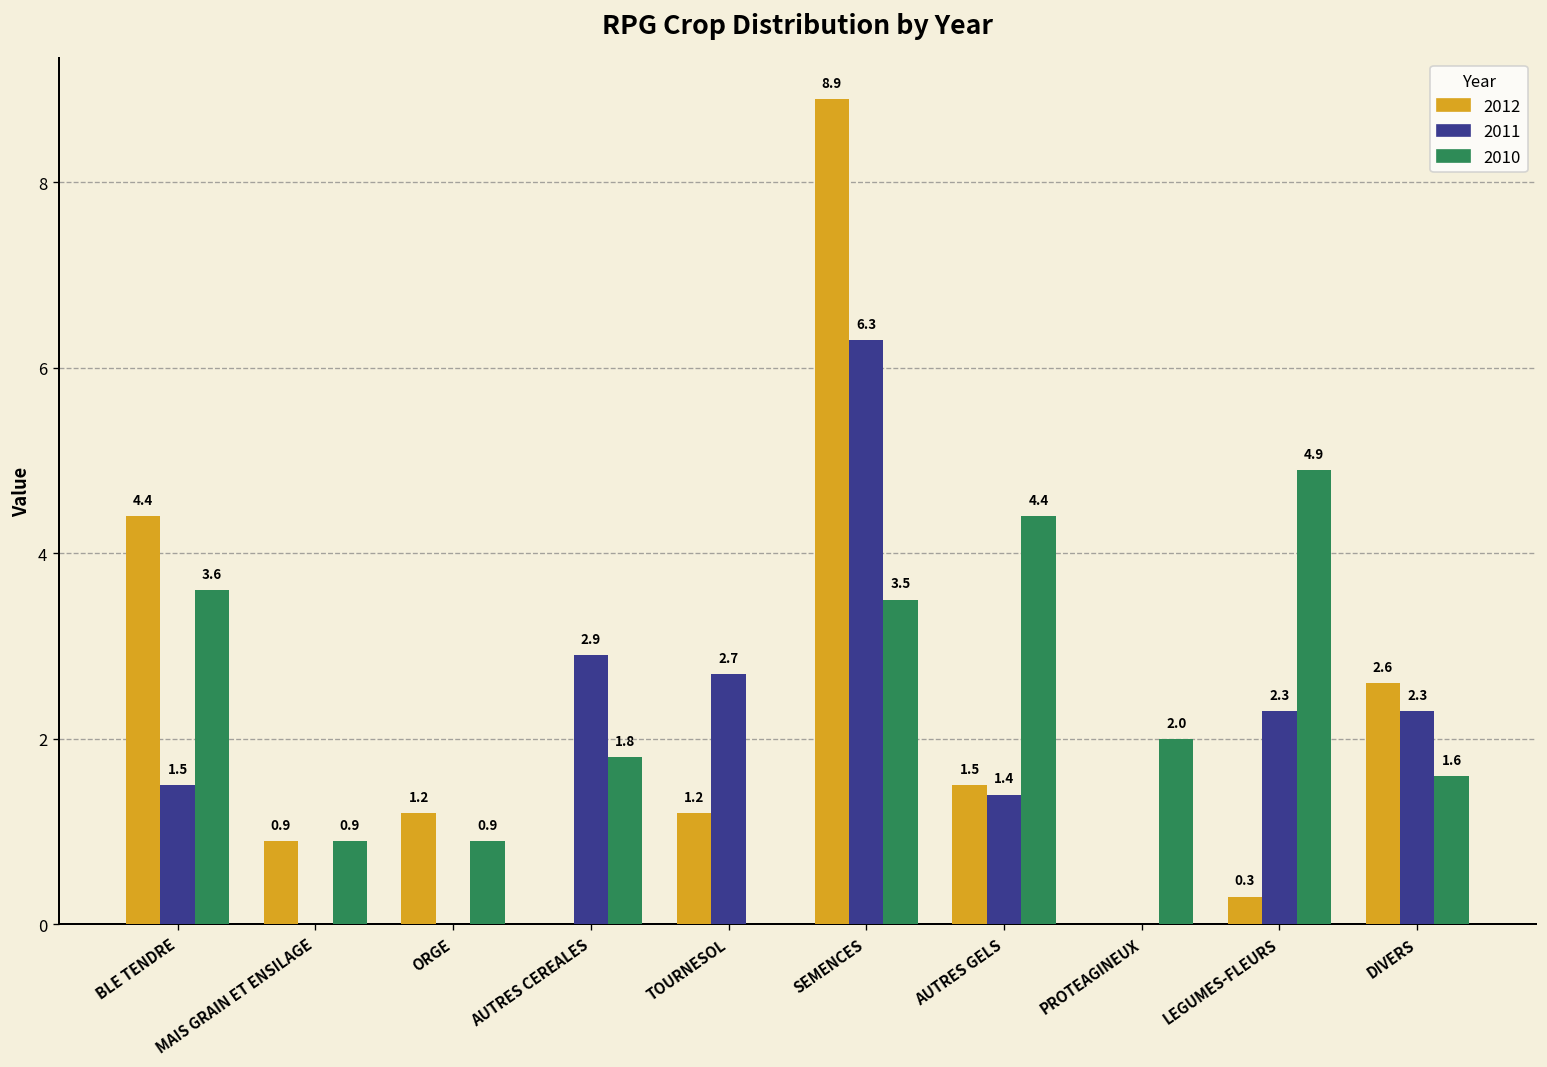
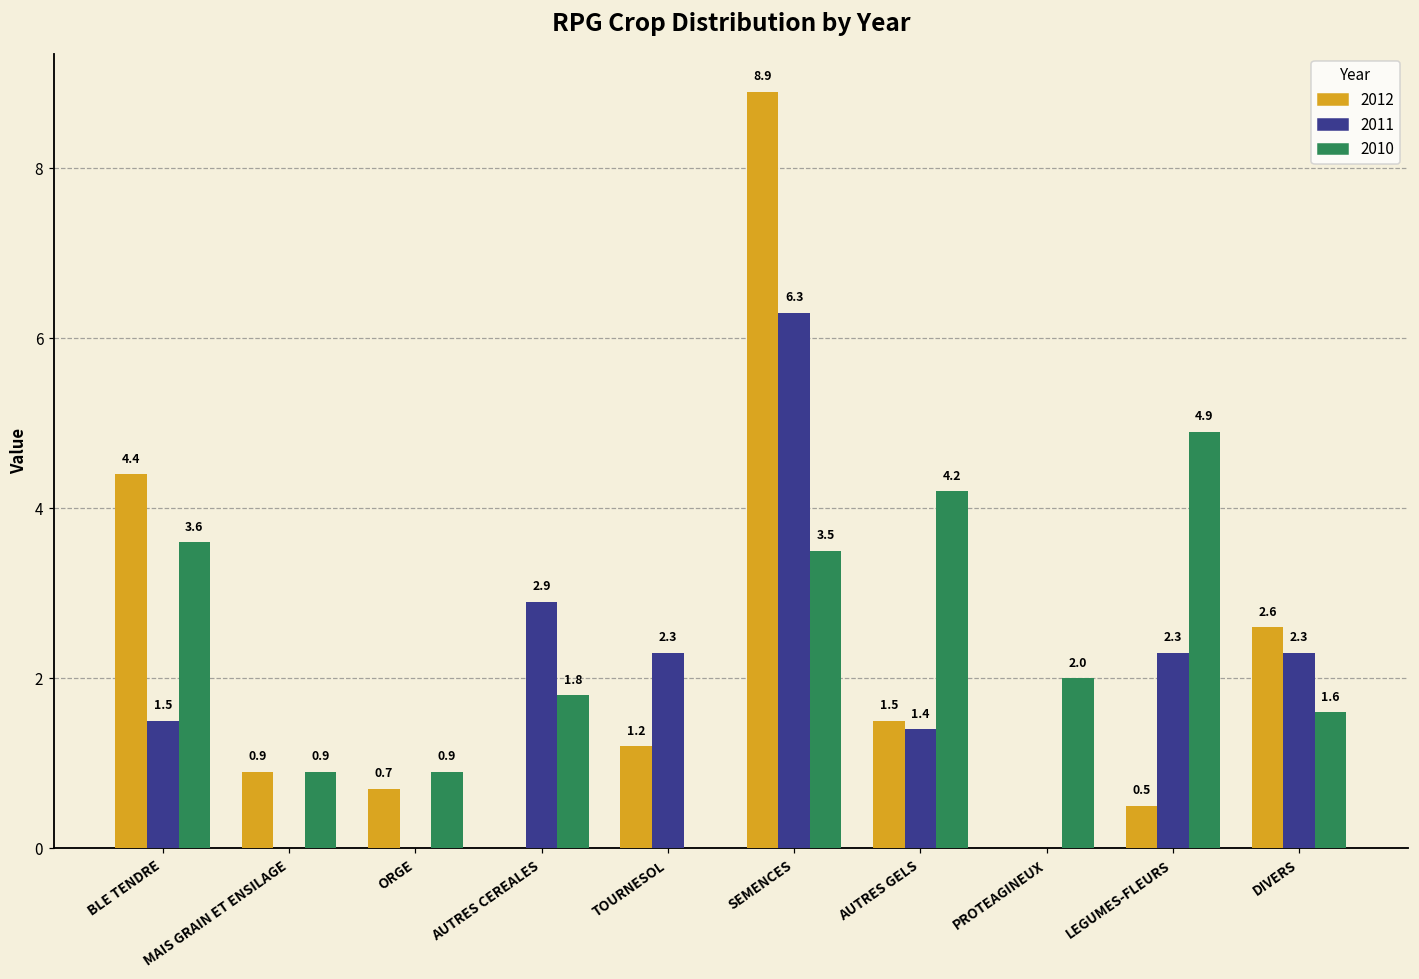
2012, ORGE: 1.2 -> 0.7
2011, TOURNESOL: 2.7 -> 2.3
2010, AUTRES GELS: 4.4 -> 4.2
2012, LEGUMES-FLEURS: 0.3 -> 0.5
